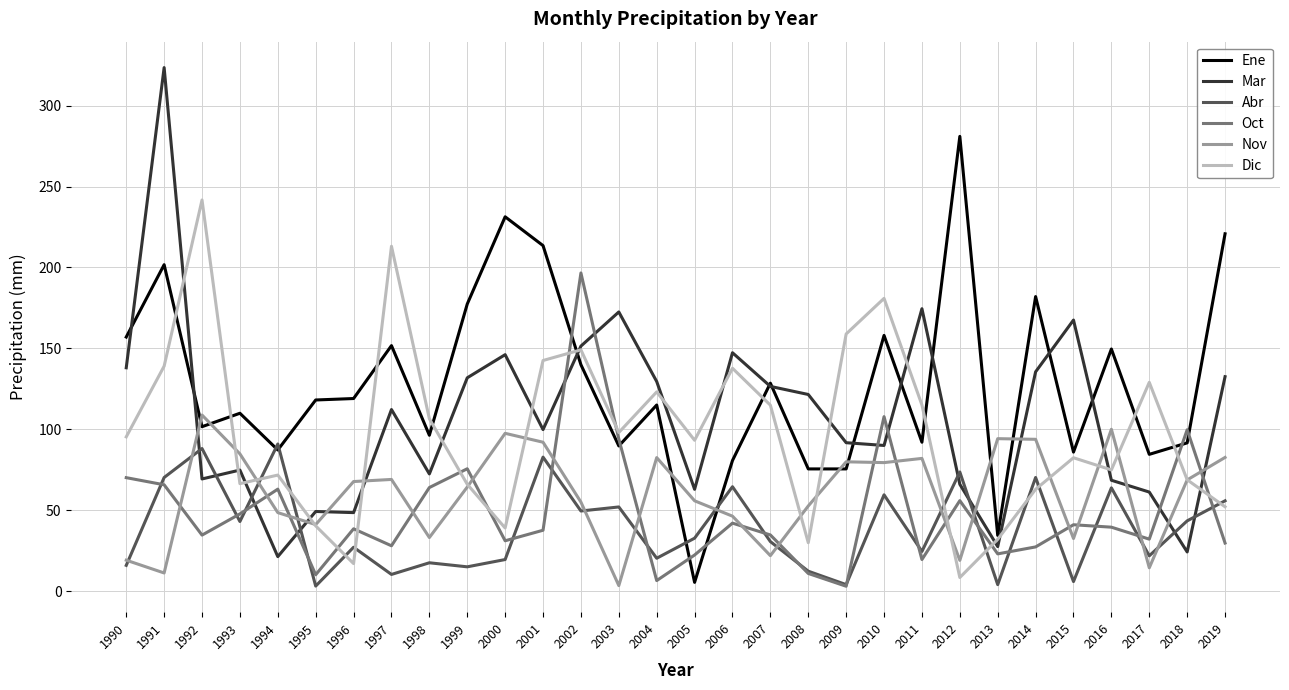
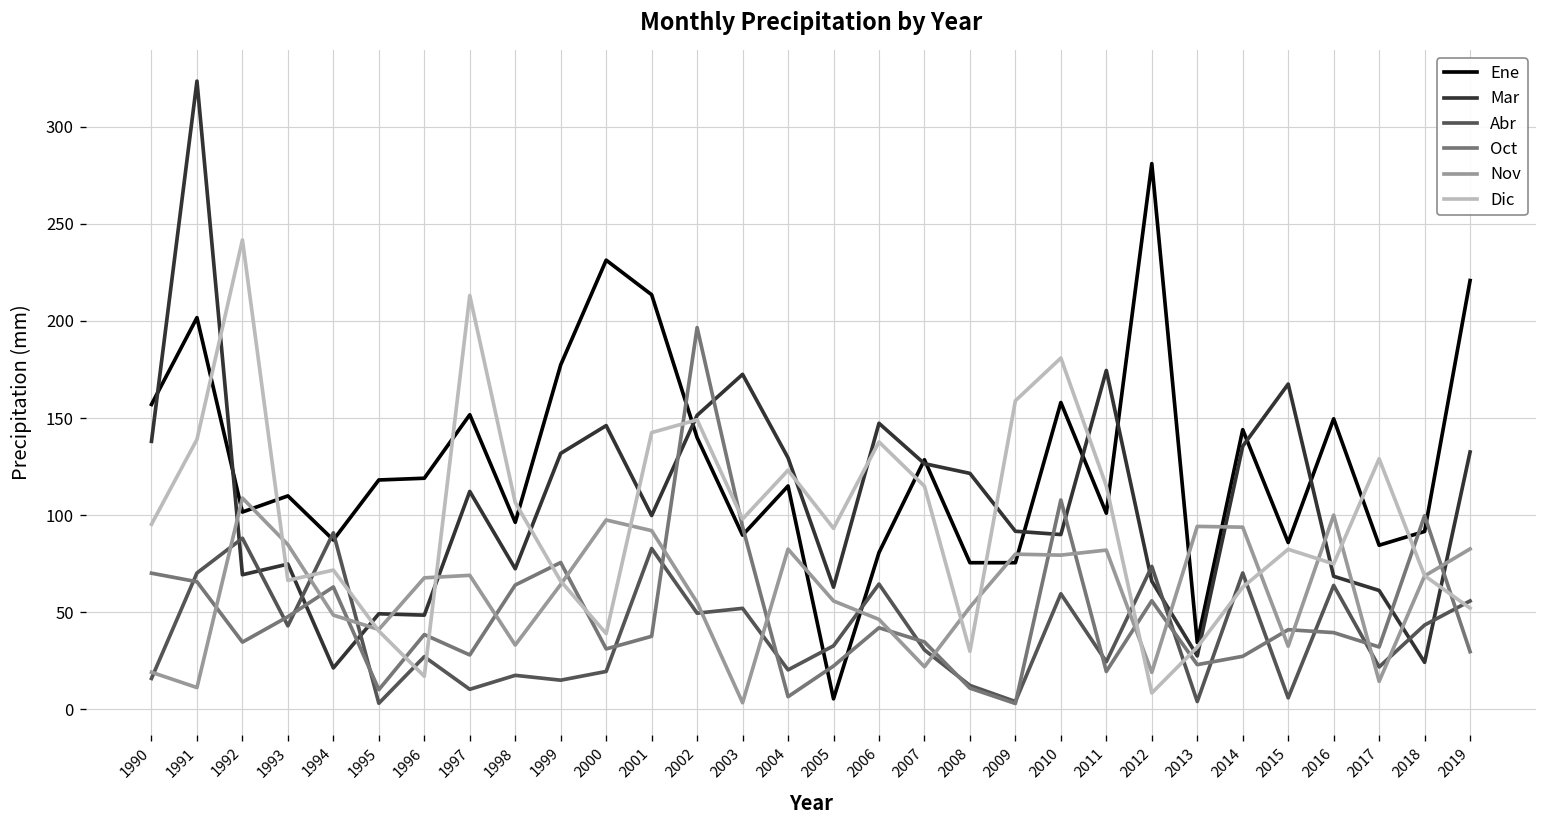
Ene, 2011: 92 -> 101
Ene, 2014: 182 -> 144
